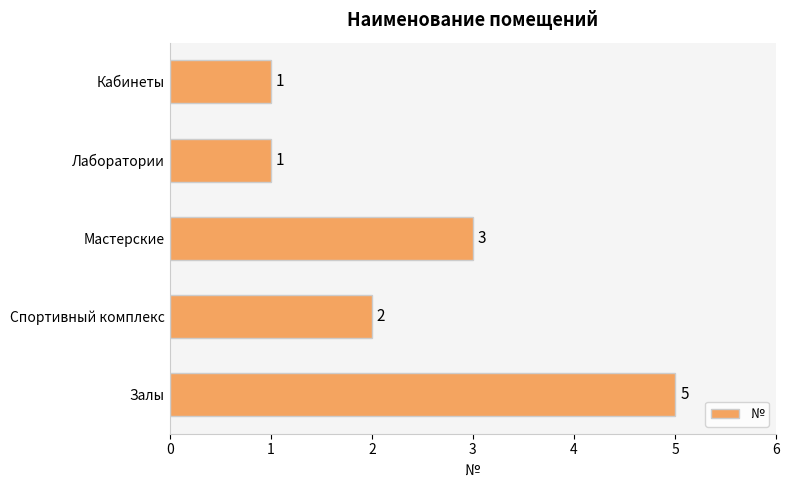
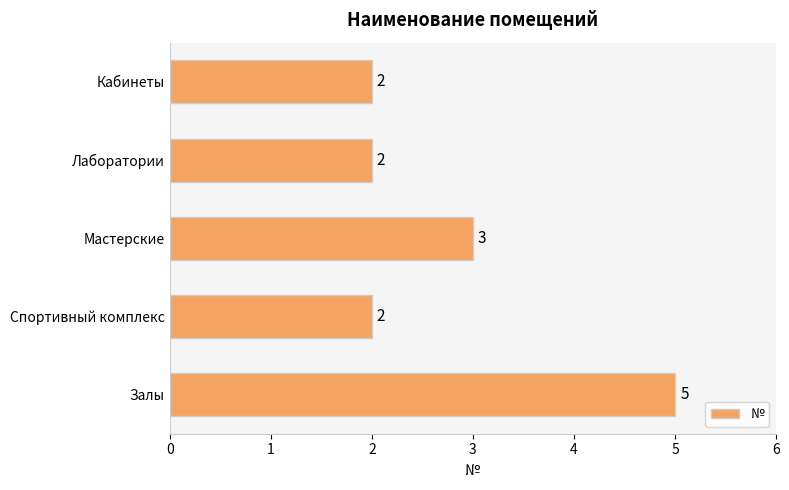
Кабинеты: 1 -> 2
Лаборатории: 1 -> 2
